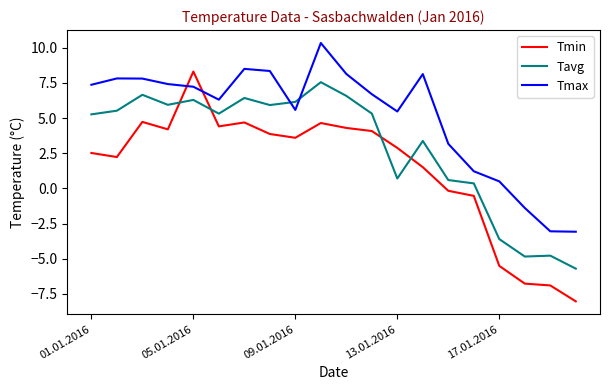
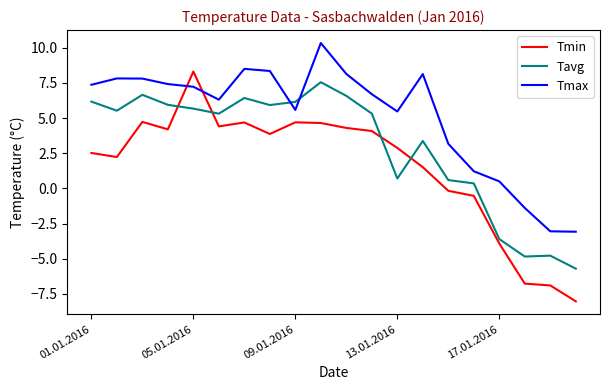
Tavg, 01.01.2016: 5.3 -> 6.2
Tavg, 05.01.2016: 6.3 -> 5.7
Tmin, 09.01.2016: 3.6 -> 4.7
Tmin, 17.01.2016: -5.5 -> -3.9
